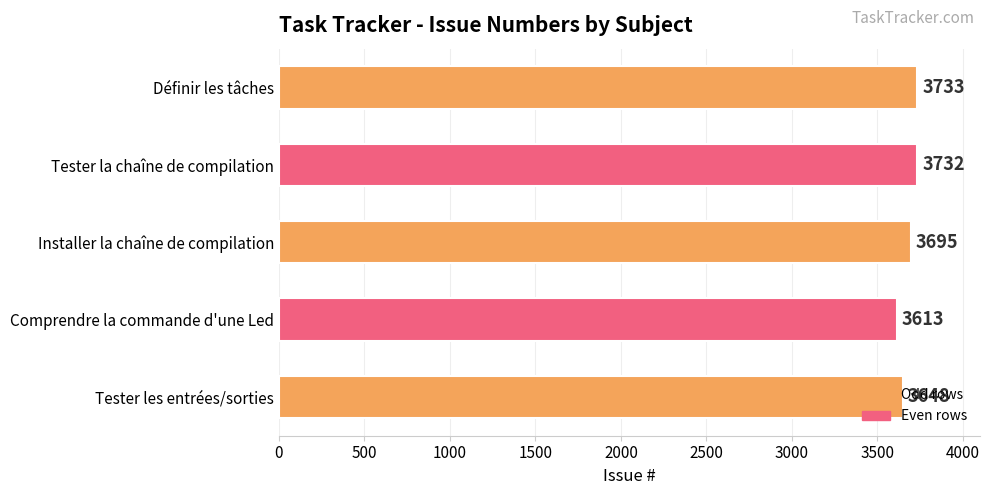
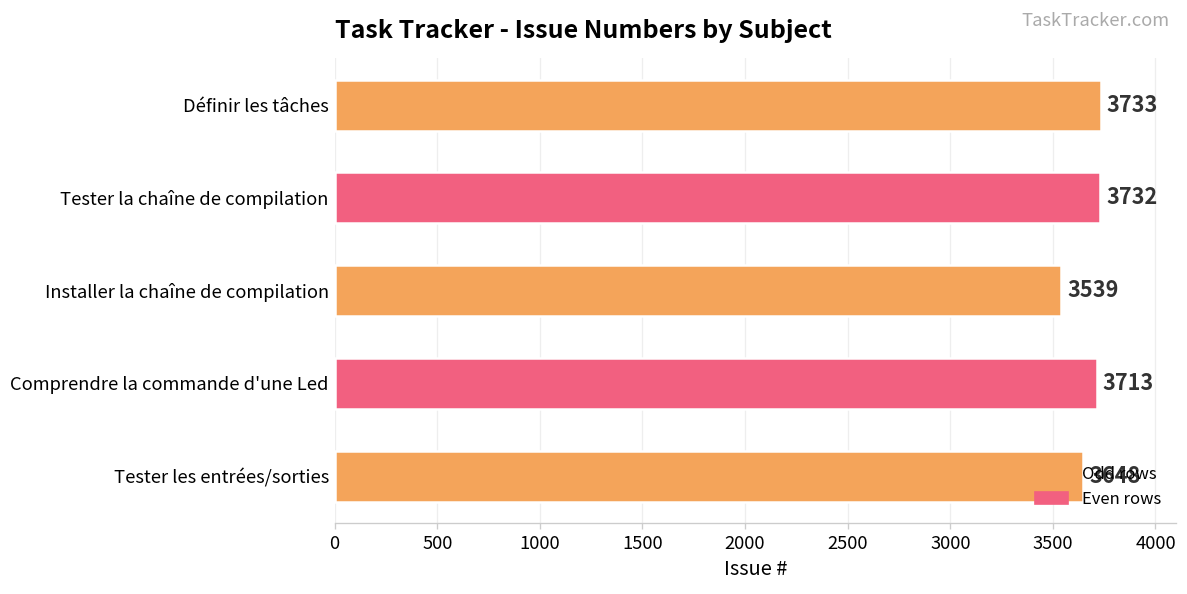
Installer la chaîne de compilation: 3695 -> 3539
Comprendre la commande d'une Led: 3613 -> 3713
